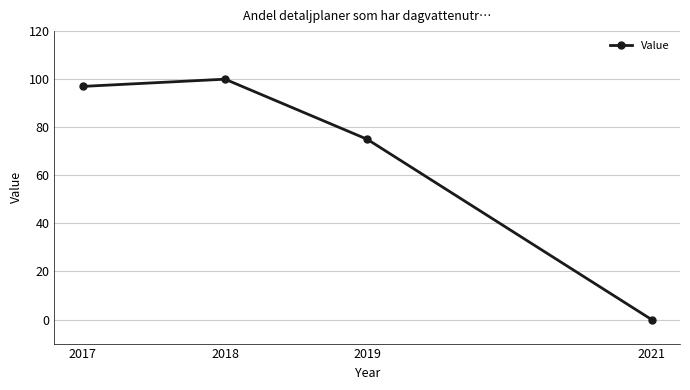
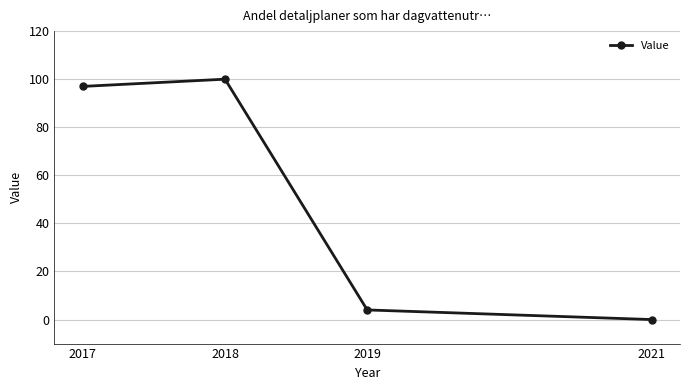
2019: 75 -> 4
